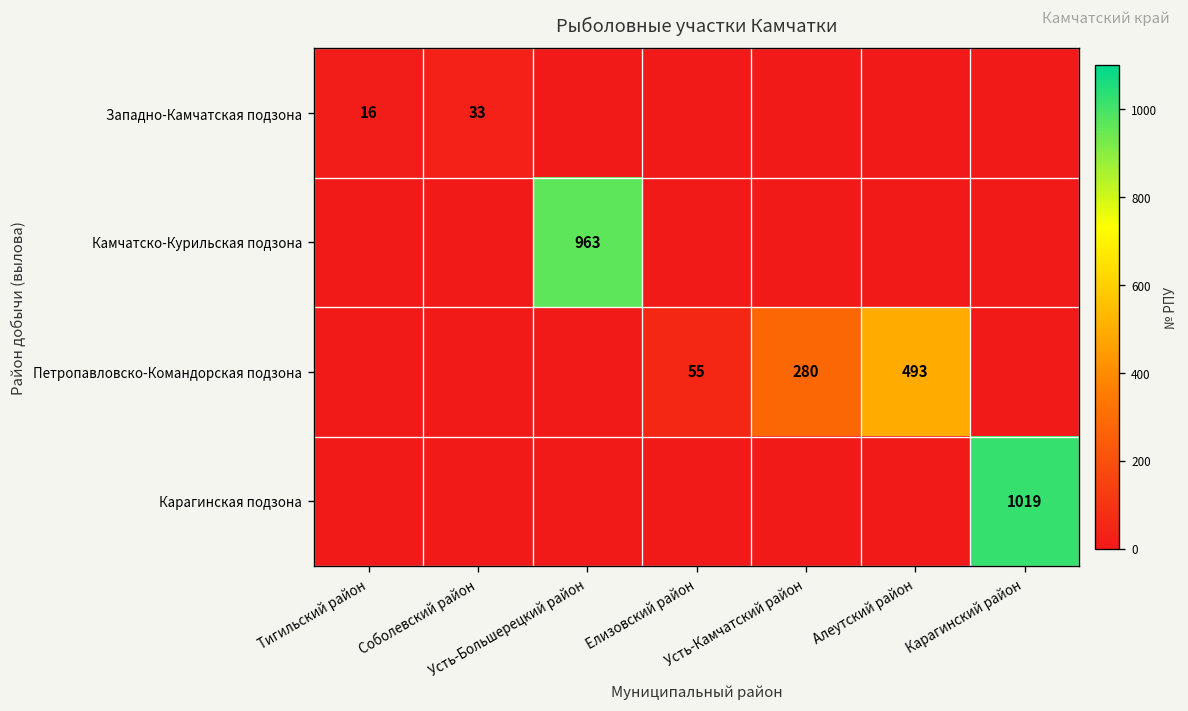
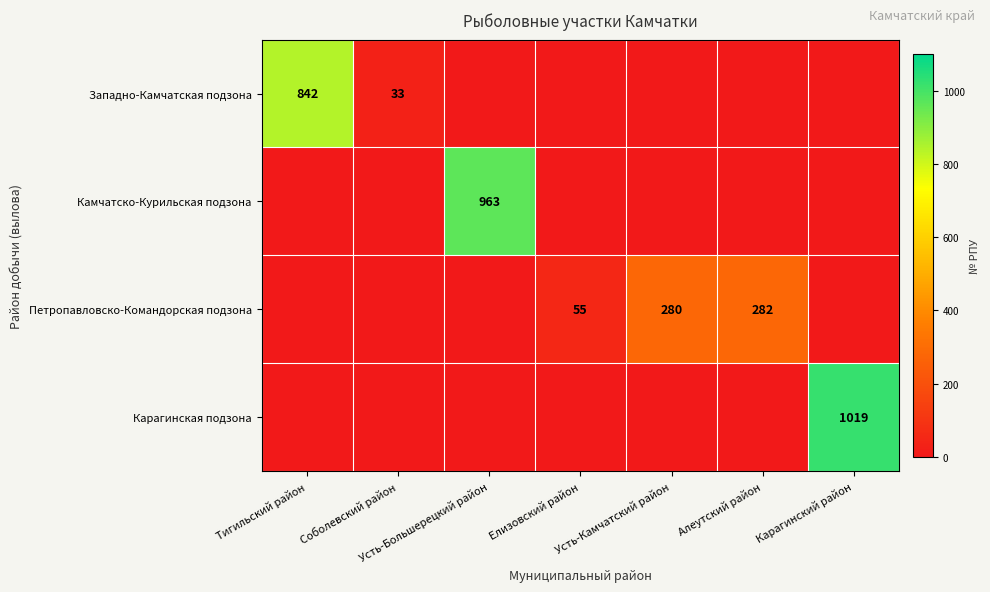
Западно-Камчатская подзона, Тигильский район: 16 -> 842
Петропавловско-Командорская подзона, Алеутский район: 493 -> 282
